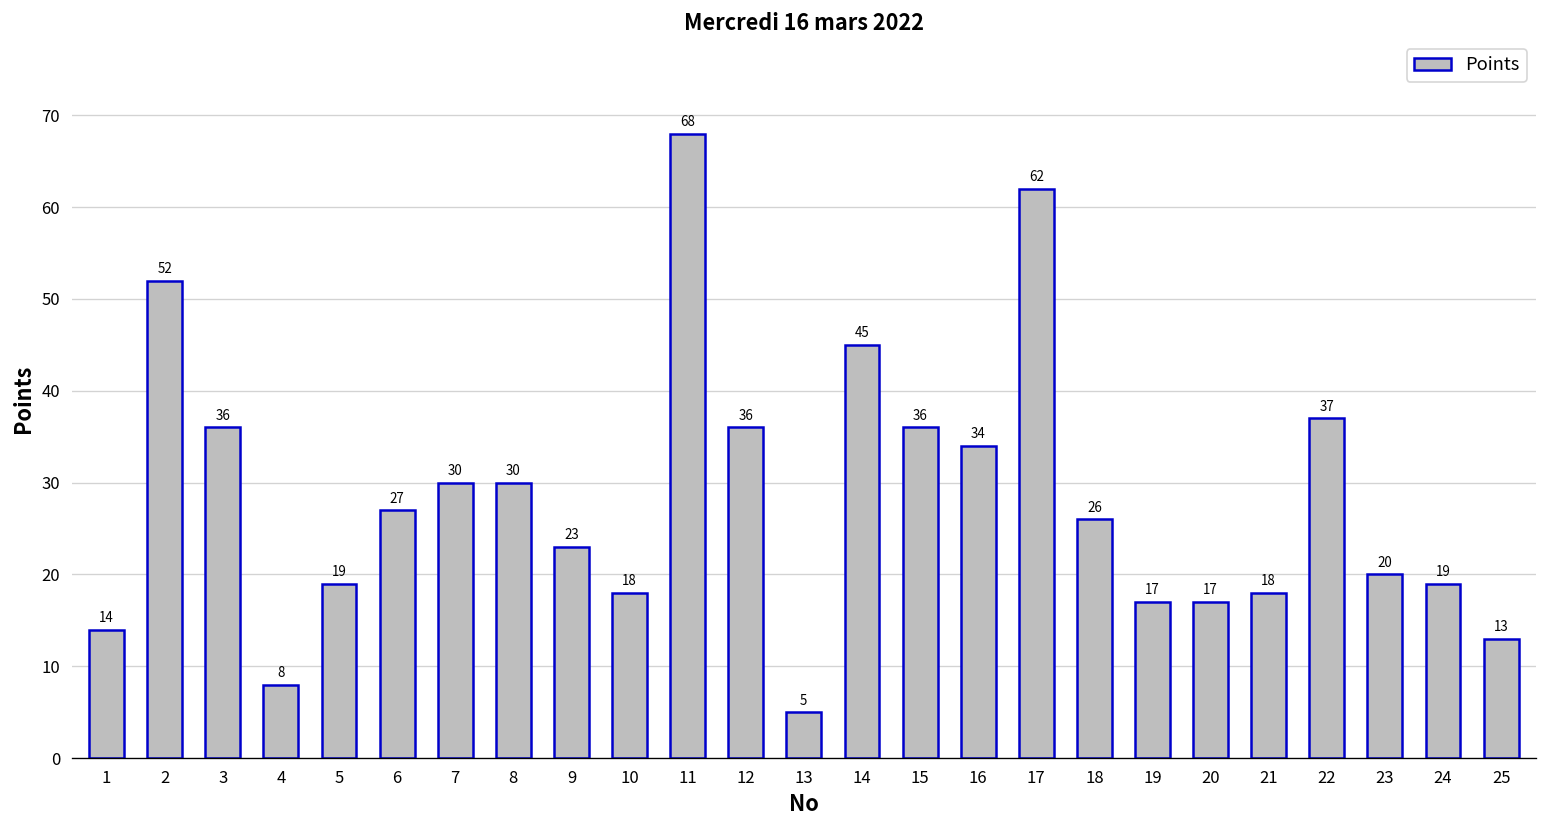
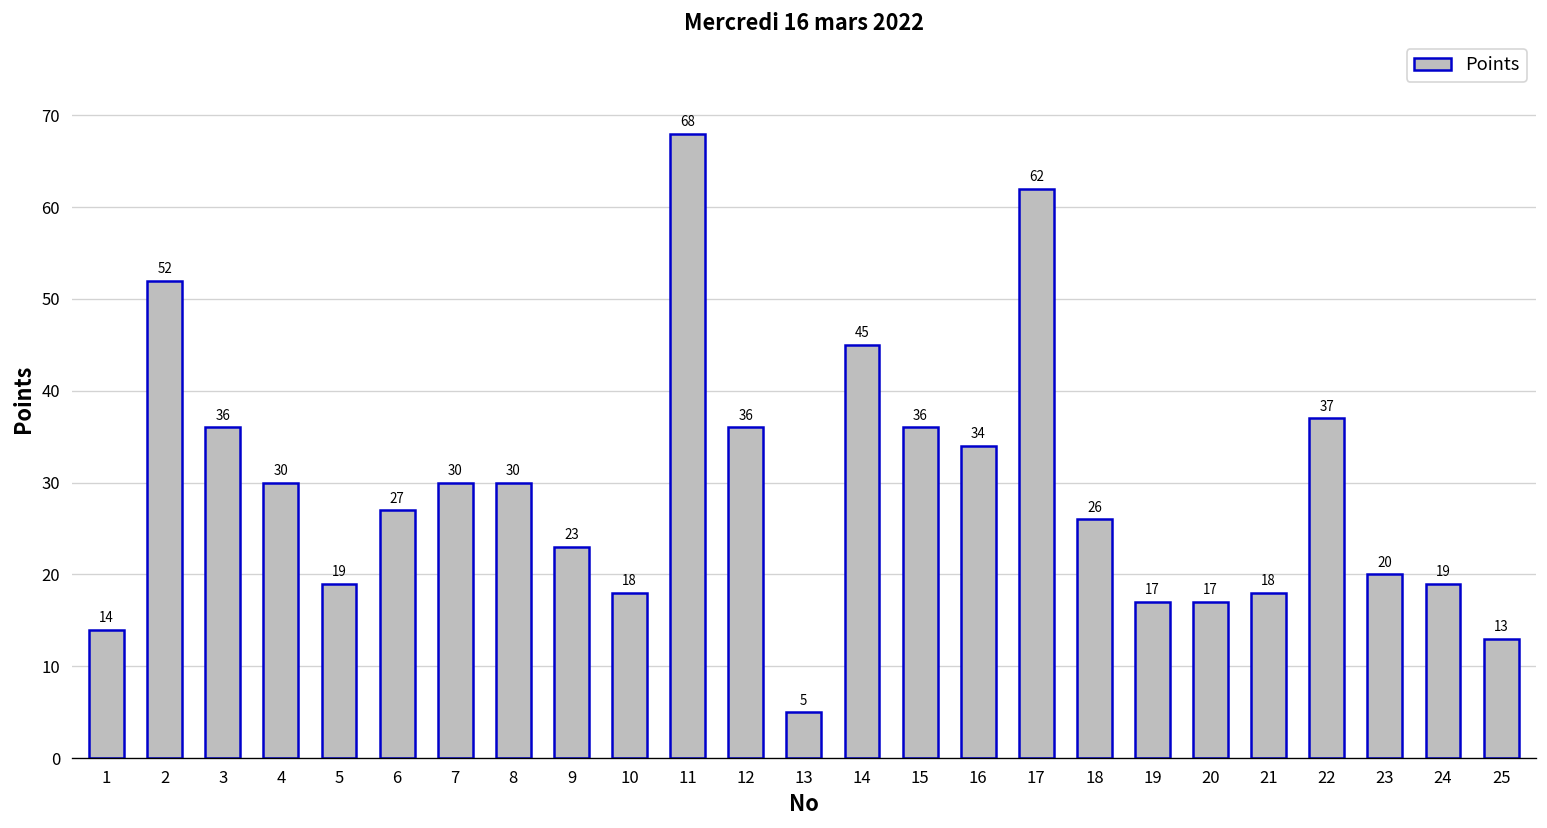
4: 8 -> 30
